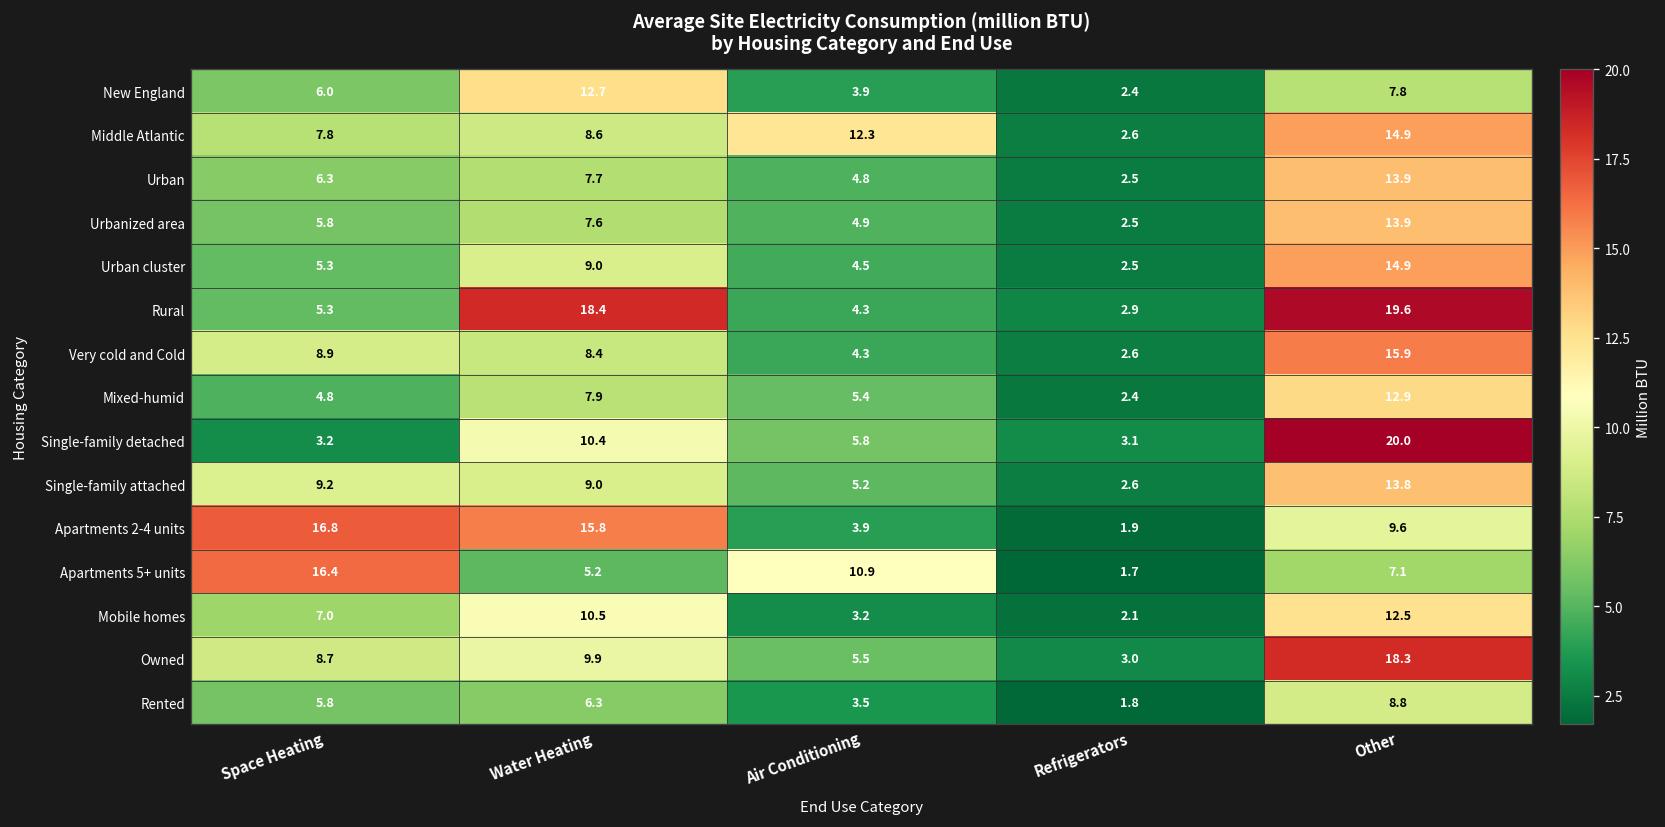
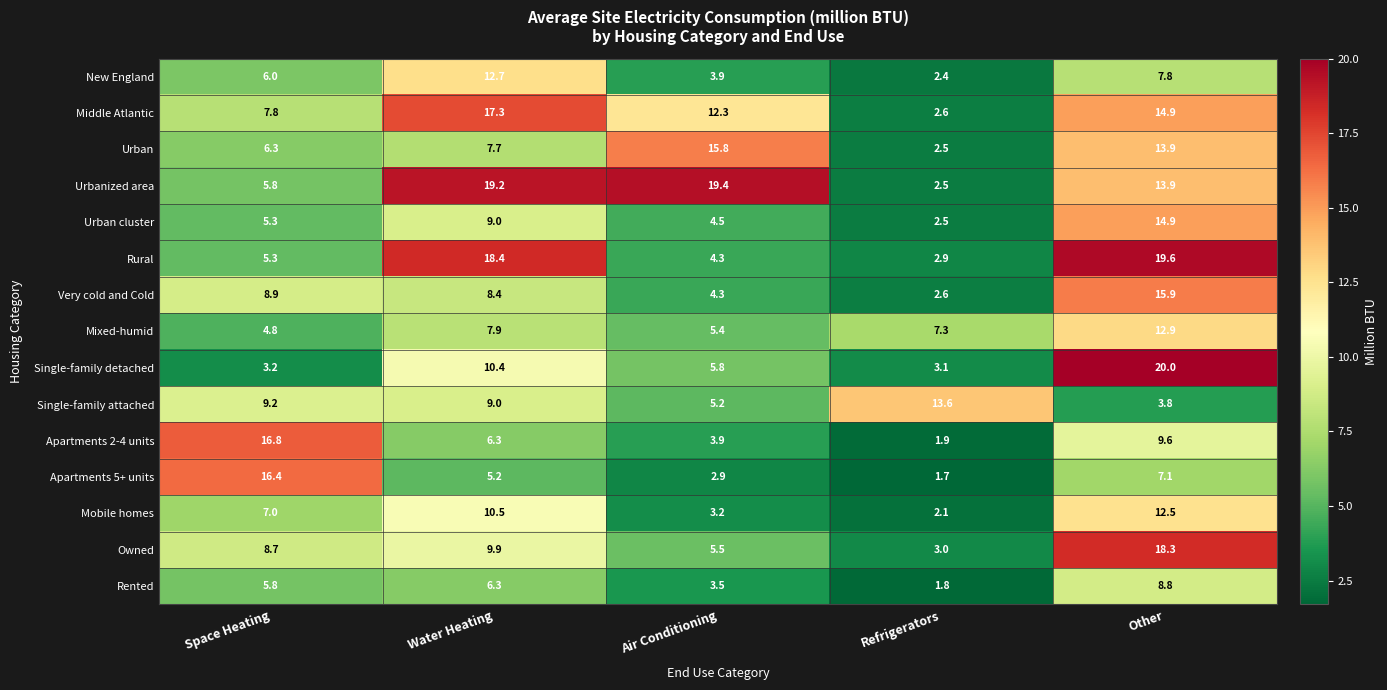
Middle Atlantic, Water Heating: 8.6 -> 17.3
Urban, Air Conditioning: 4.8 -> 15.8
Urbanized area, Water Heating: 7.6 -> 19.2
Urbanized area, Air Conditioning: 4.9 -> 19.4
Mixed-humid, Refrigerators: 2.4 -> 7.3
Single-family attached, Refrigerators: 2.6 -> 13.6
Single-family attached, Other: 13.8 -> 3.8
Apartments 2-4 units, Water Heating: 15.8 -> 6.3
Apartments 5+ units, Air Conditioning: 10.9 -> 2.9
